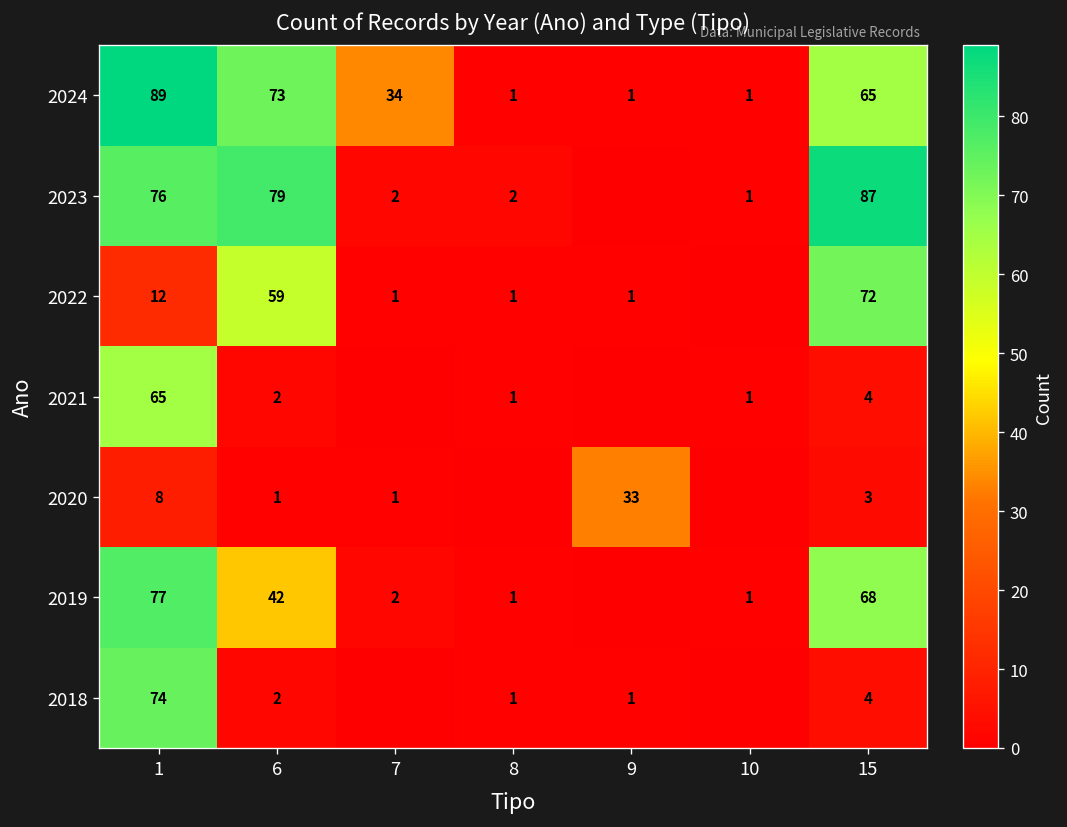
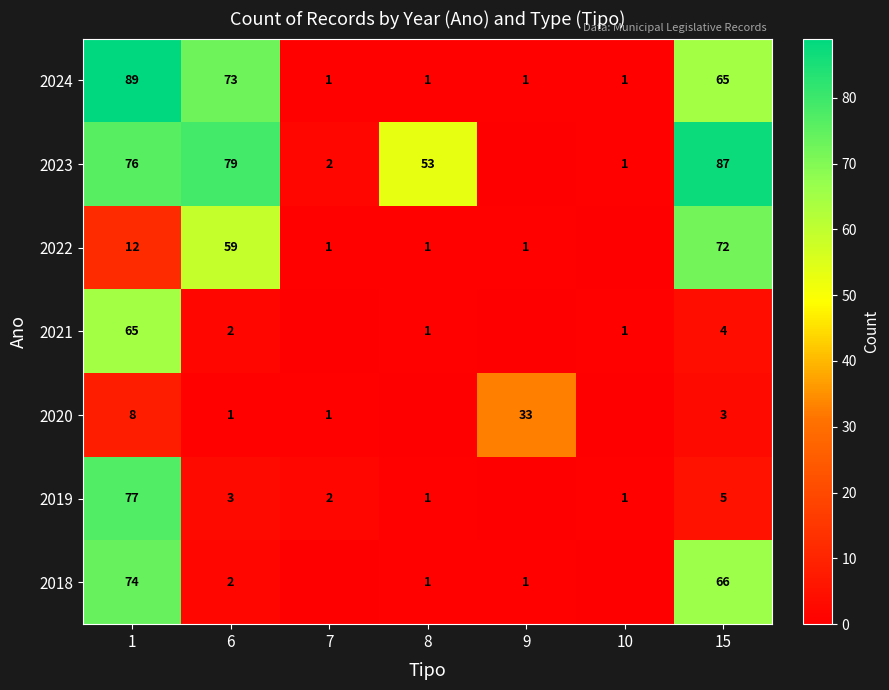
2024, 7: 34 -> 1
2023, 8: 2 -> 53
2019, 6: 42 -> 3
2019, 15: 68 -> 5
2018, 15: 4 -> 66
